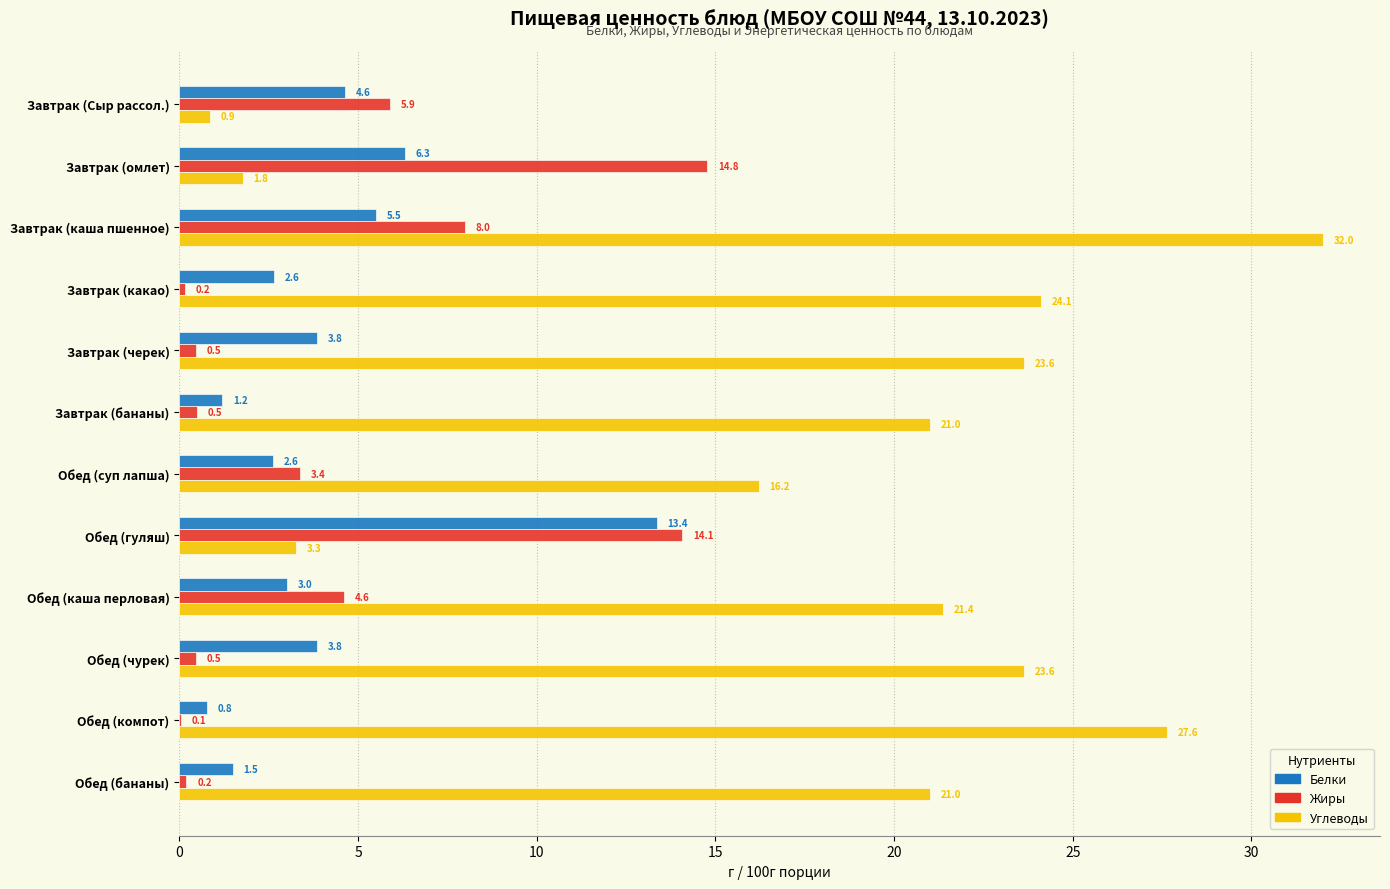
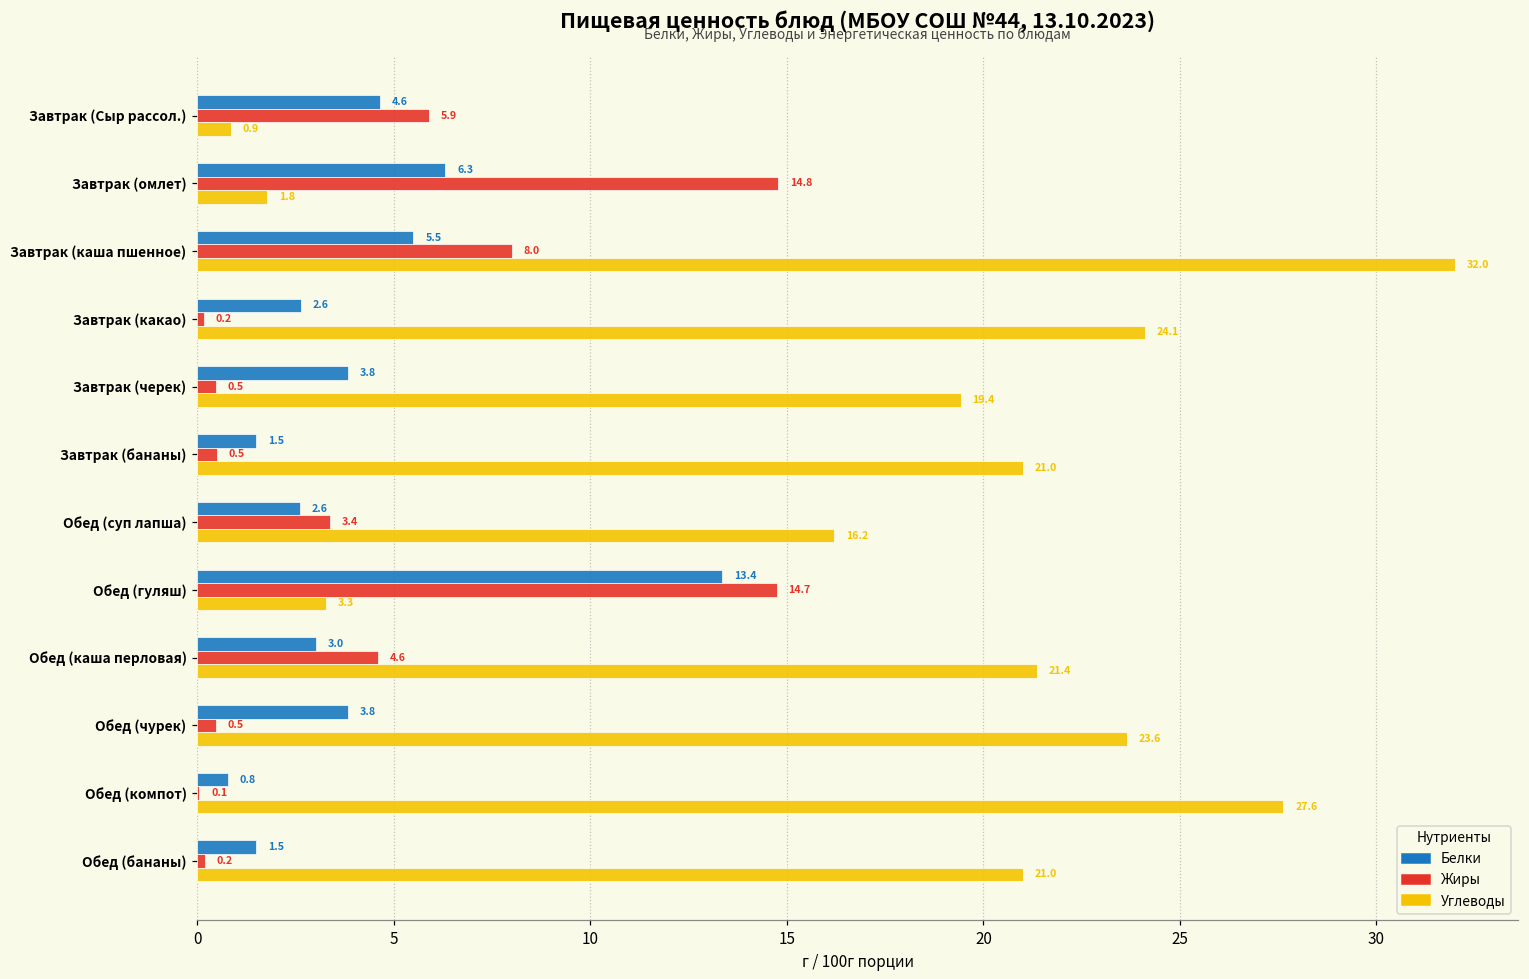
Углеводы, Завтрак (черек): 23.6 -> 19.4
Белки, Завтрак (бананы): 1.2 -> 1.5
Жиры, Обед (гуляш): 14.1 -> 14.7
